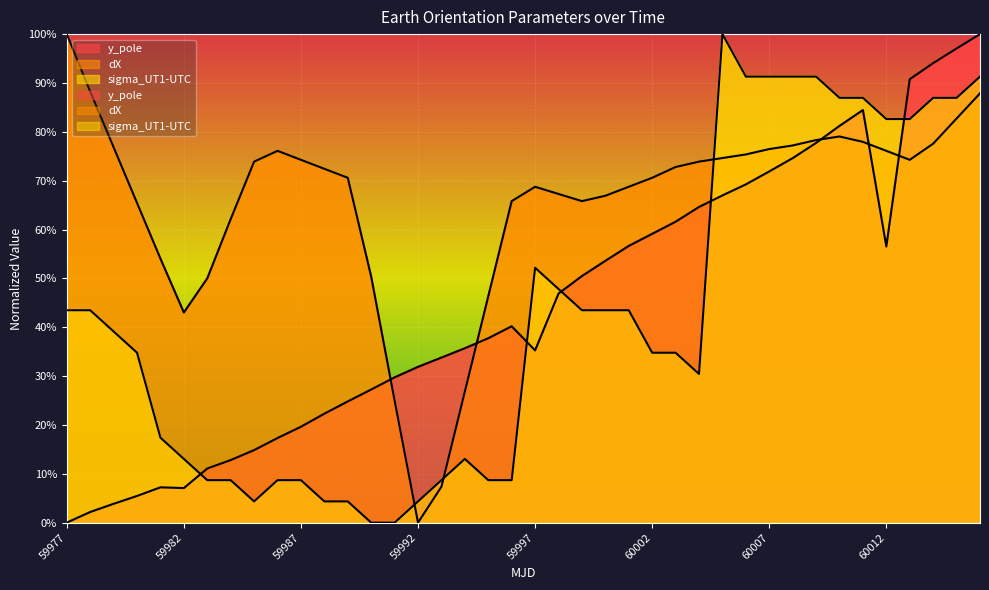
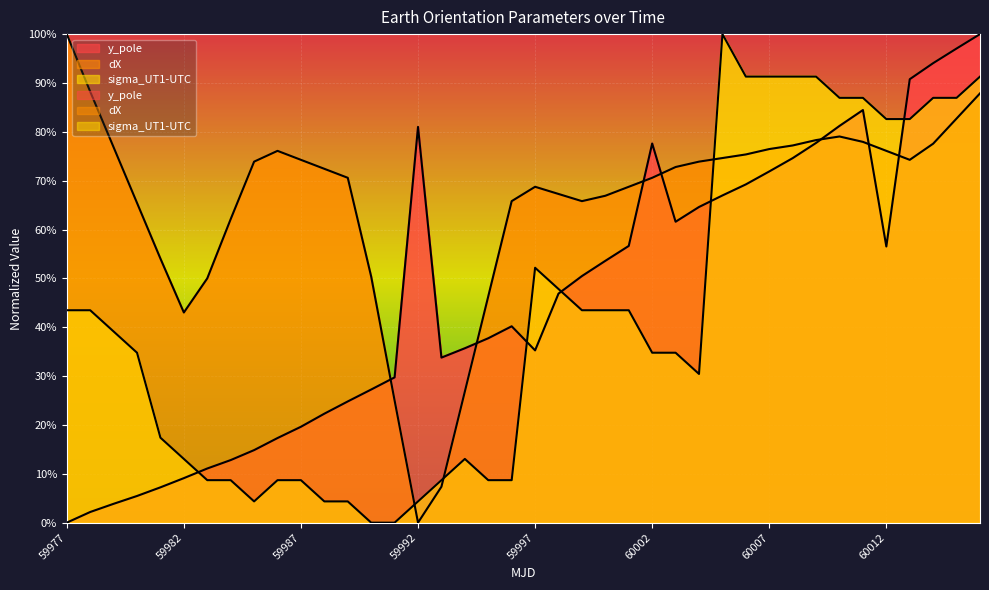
y_pole, 59982: 7% -> 9%
y_pole, 59992: 32% -> 81%
y_pole, 60002: 59% -> 78%
